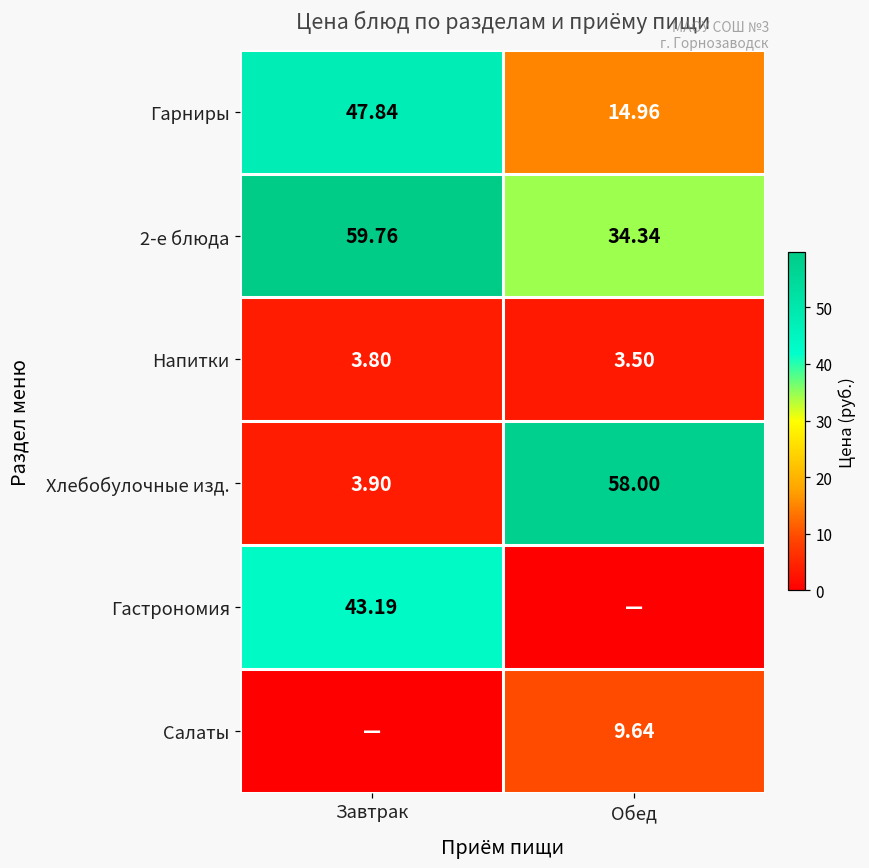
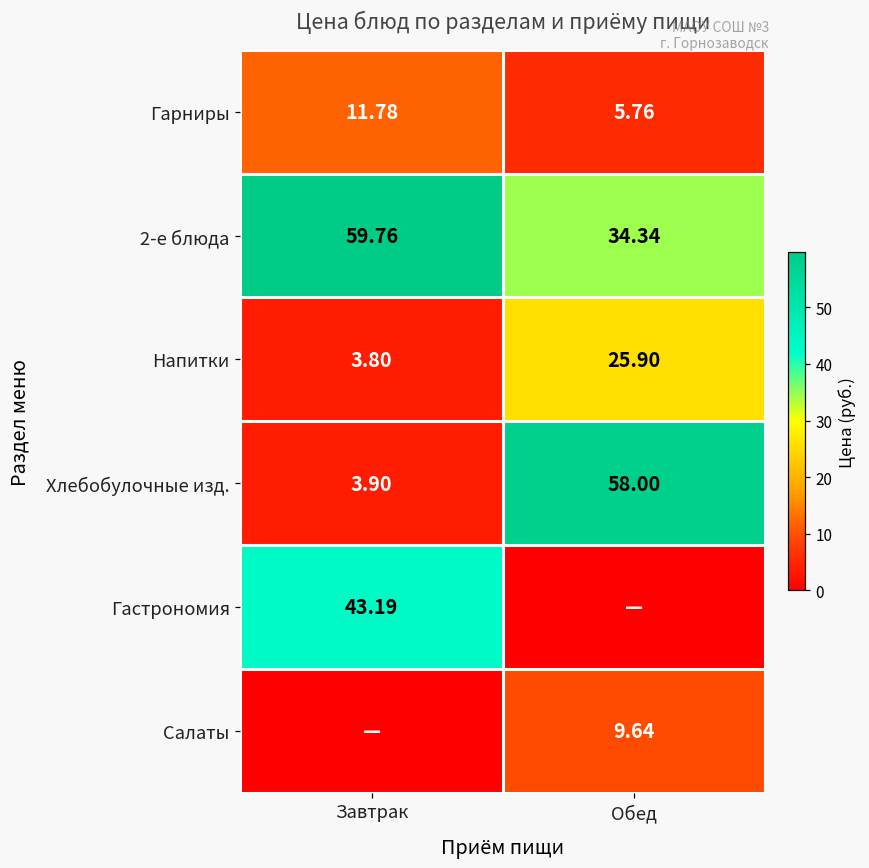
Гарниры, Завтрак: 47.84 -> 11.78
Гарниры, Обед: 14.96 -> 5.76
Напитки, Обед: 3.50 -> 25.90
